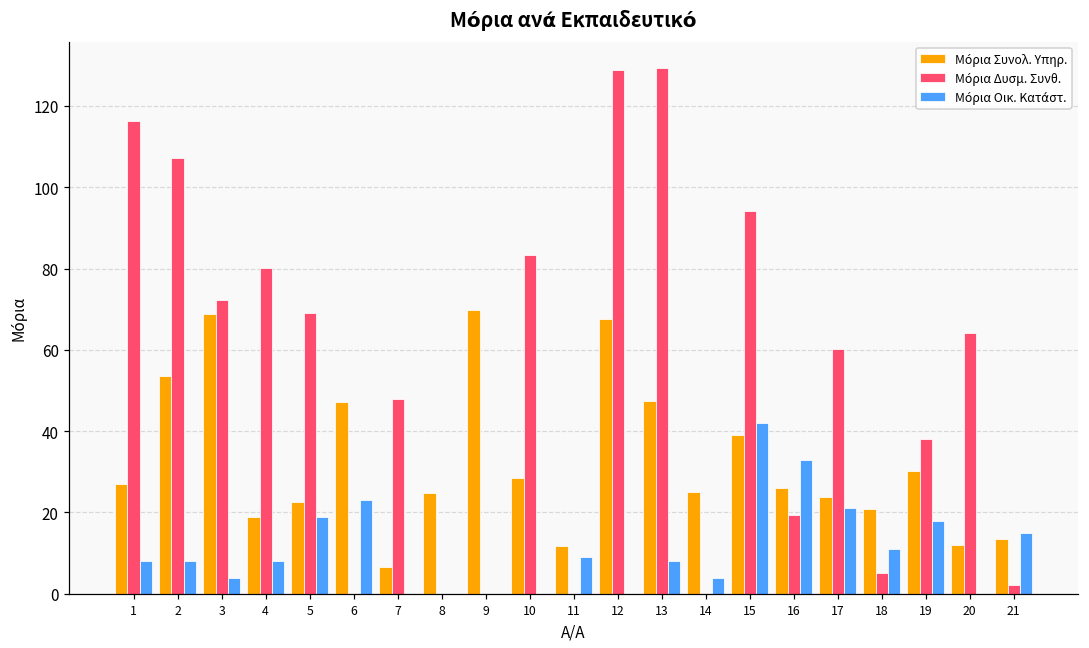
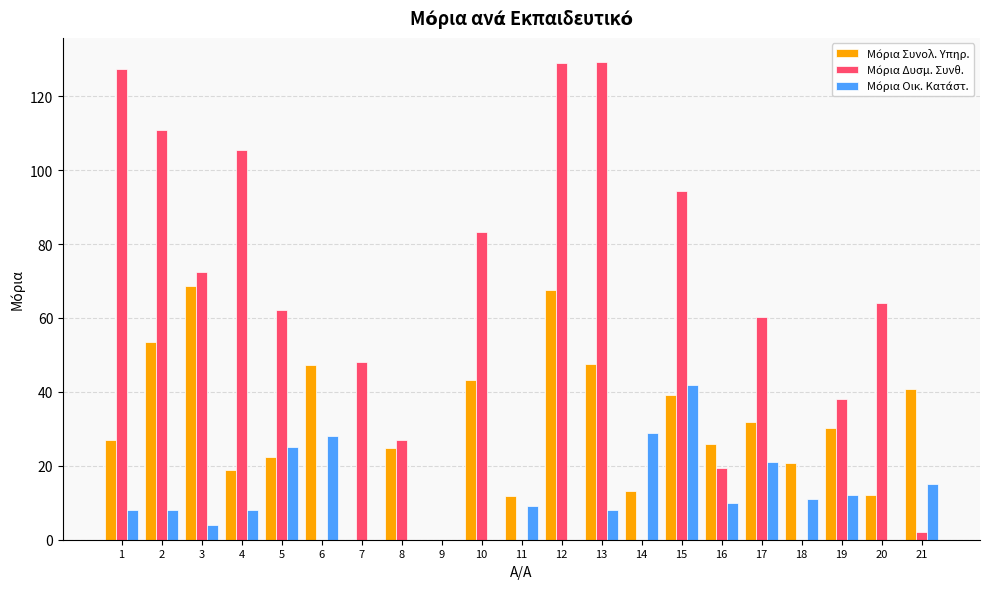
Μόρια Δυσμ. Συνθ., 1: 116 -> 127
Μόρια Δυσμ. Συνθ., 2: 107 -> 111
Μόρια Δυσμ. Συνθ., 4: 80 -> 105
Μόρια Δυσμ. Συνθ., 5: 69 -> 62
Μόρια Οικ. Κατάστ., 5: 19 -> 25
Μόρια Οικ. Κατάστ., 6: 23 -> 28
Μόρια Συνολ. Υπηρ., 7: 7 -> 0
Μόρια Δυσμ. Συνθ., 8: 0 -> 27
Μόρια Συνολ. Υπηρ., 9: 70 -> 0
Μόρια Συνολ. Υπηρ., 10: 29 -> 43
Μόρια Συνολ. Υπηρ., 14: 25 -> 13
Μόρια Οικ. Κατάστ., 14: 4 -> 29
Μόρια Οικ. Κατάστ., 16: 33 -> 10
Μόρια Συνολ. Υπηρ., 17: 24 -> 32
Μόρια Δυσμ. Συνθ., 18: 5 -> 0
Μόρια Οικ. Κατάστ., 19: 18 -> 12
Μόρια Συνολ. Υπηρ., 21: 14 -> 41
